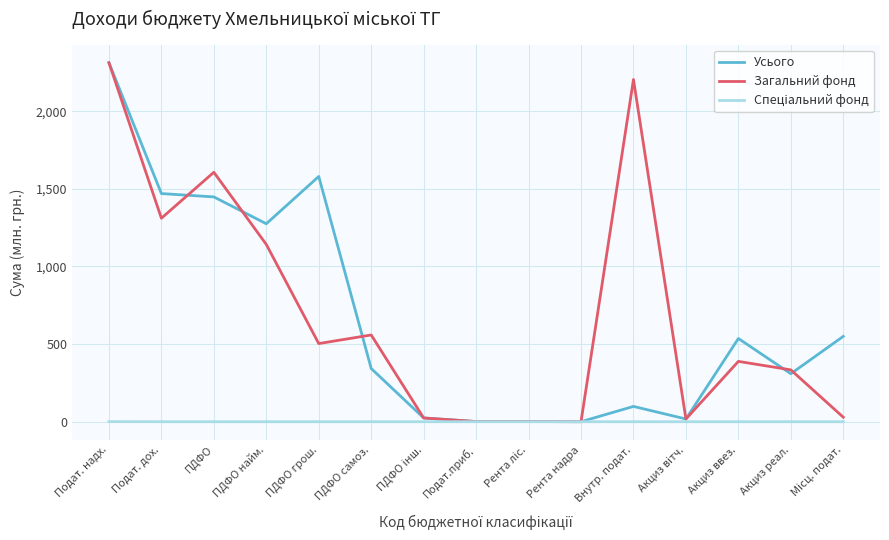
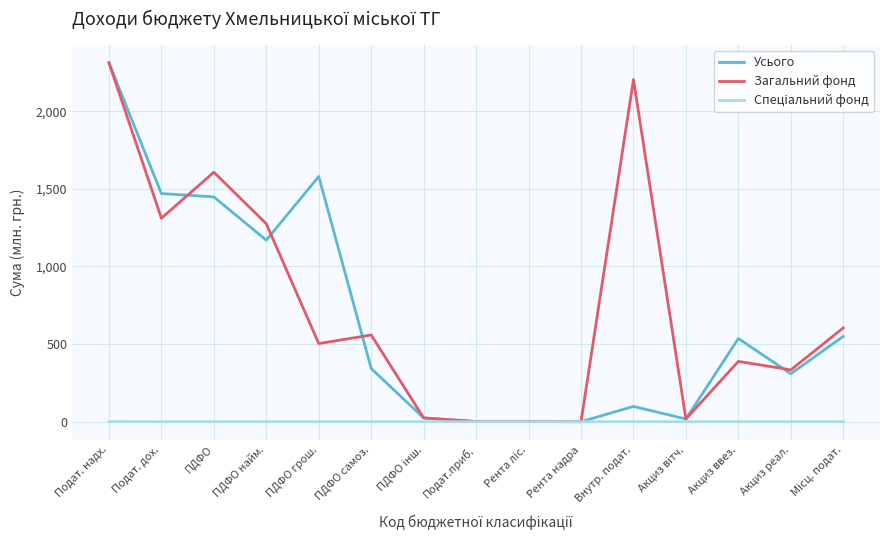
Усього, ПДФО найм.: 1,270 -> 1,170
Загальний фонд, ПДФО найм.: 1,140 -> 1,270
Загальний фонд, Місц. подат.: 30 -> 600
